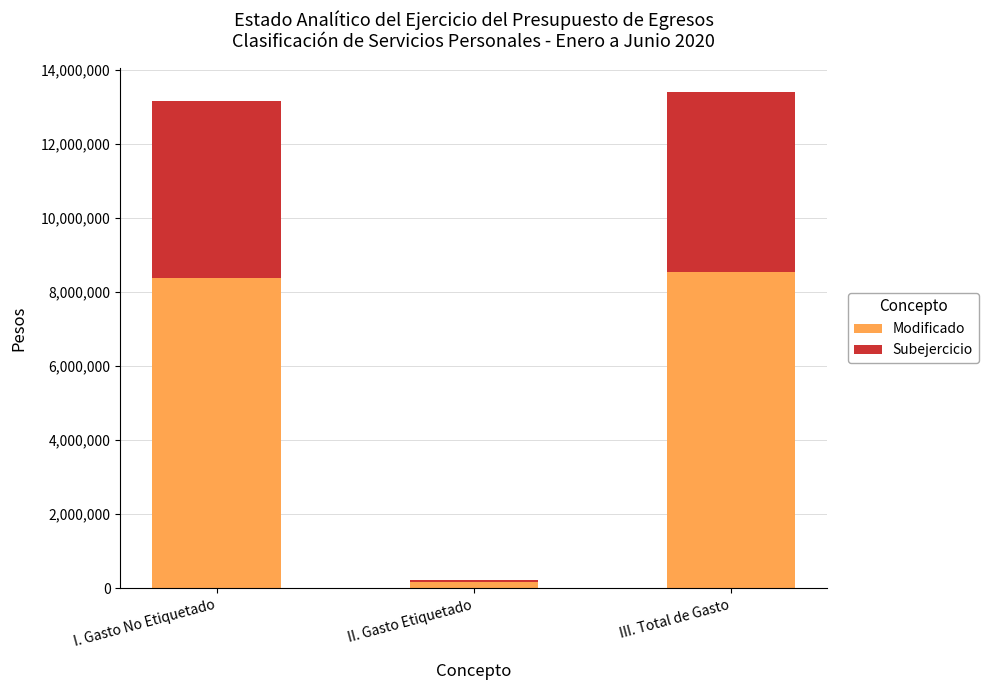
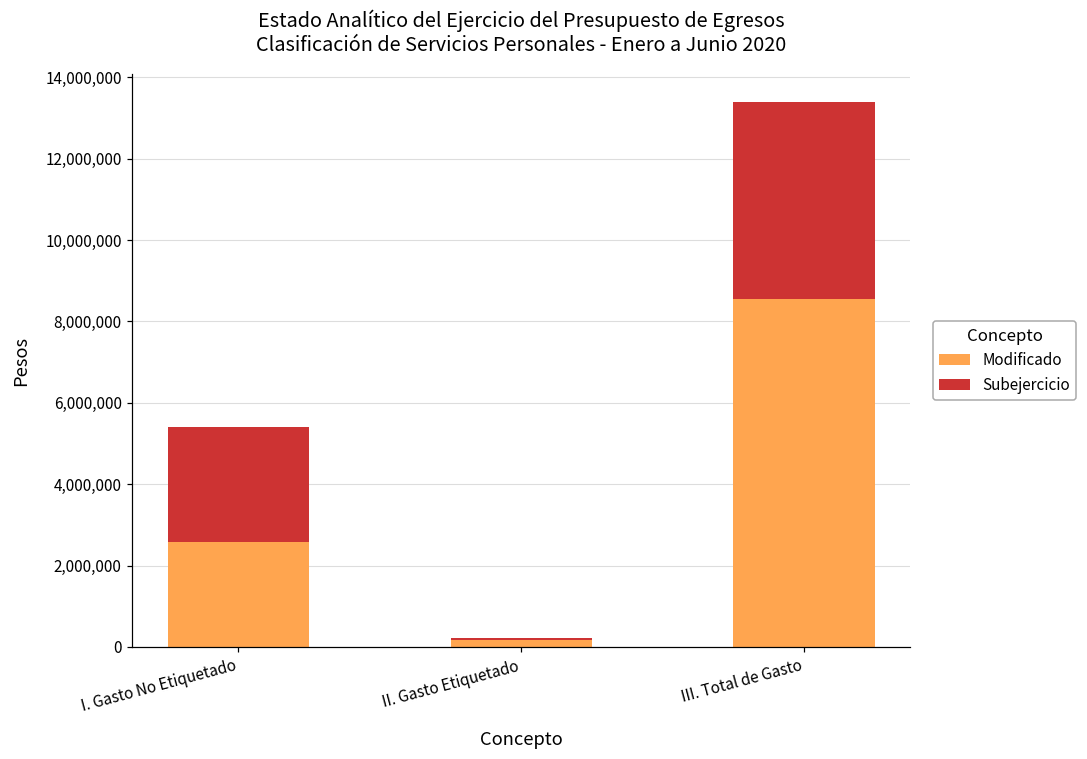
Modificado, I. Gasto No Etiquetado: 8,400,000 -> 2,600,000
Subejercicio, I. Gasto No Etiquetado: 4,800,000 -> 2,800,000
